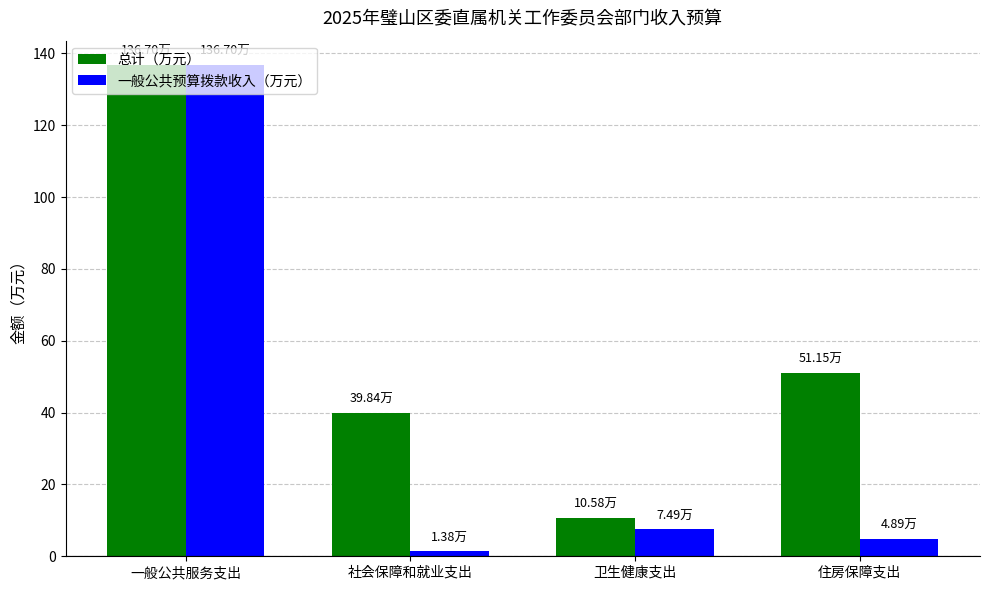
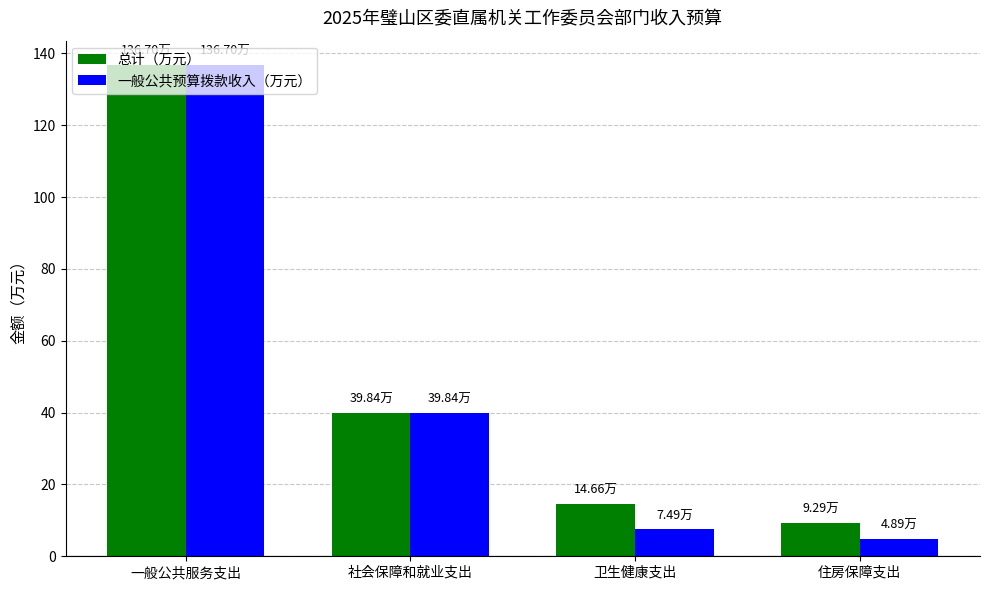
一般公共预算拨款收入（万元）, 社会保障和就业支出: 1.38万 -> 39.84万
总计（万元）, 卫生健康支出: 10.58万 -> 14.66万
总计（万元）, 住房保障支出: 51.15万 -> 9.29万
